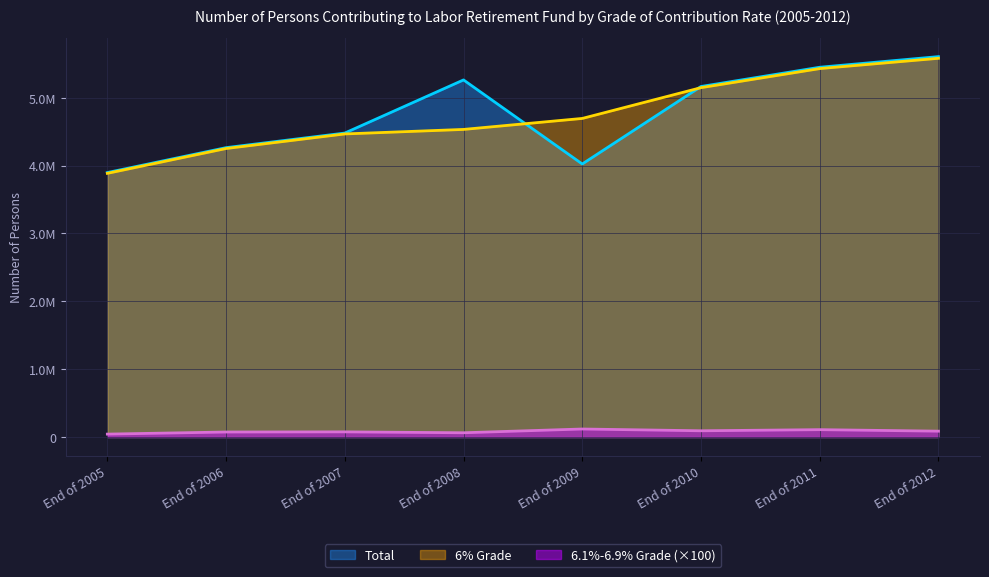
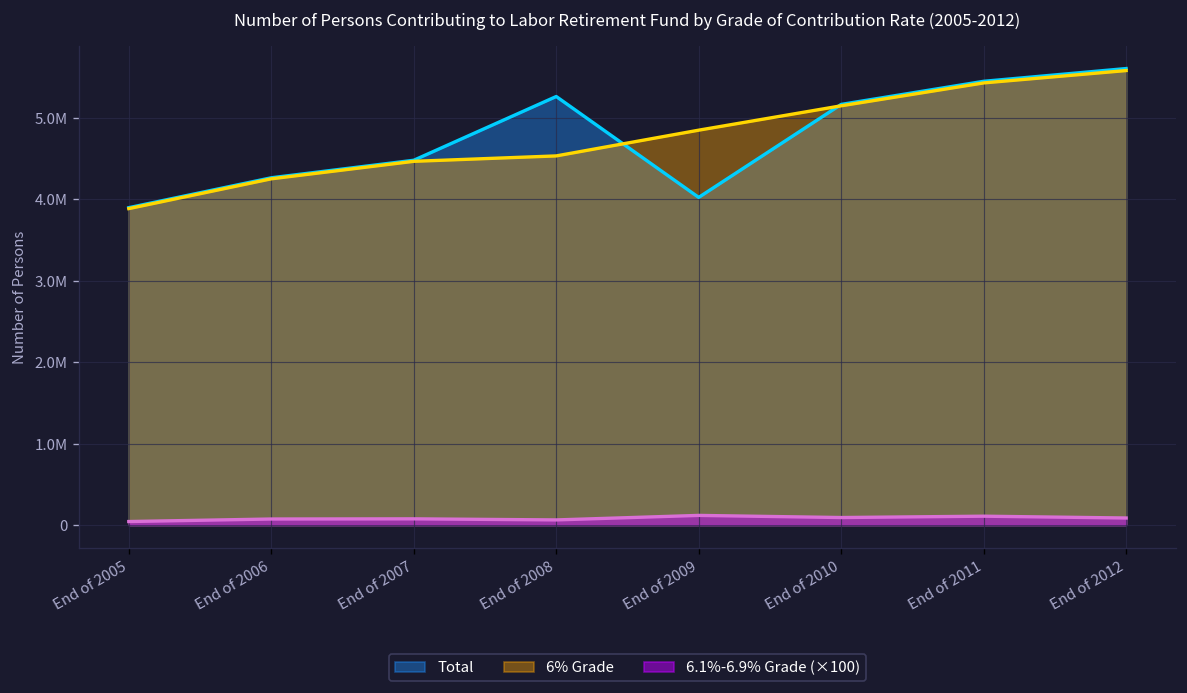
6% Grade, End of 2009: 4700000 -> 4800000
